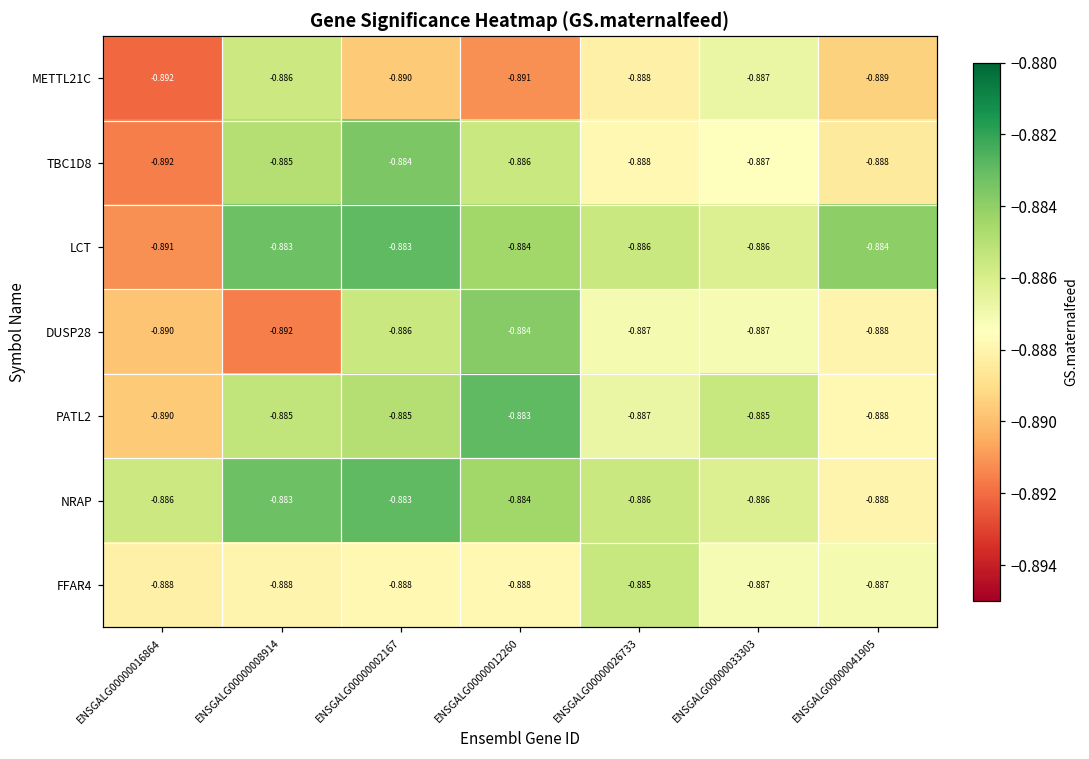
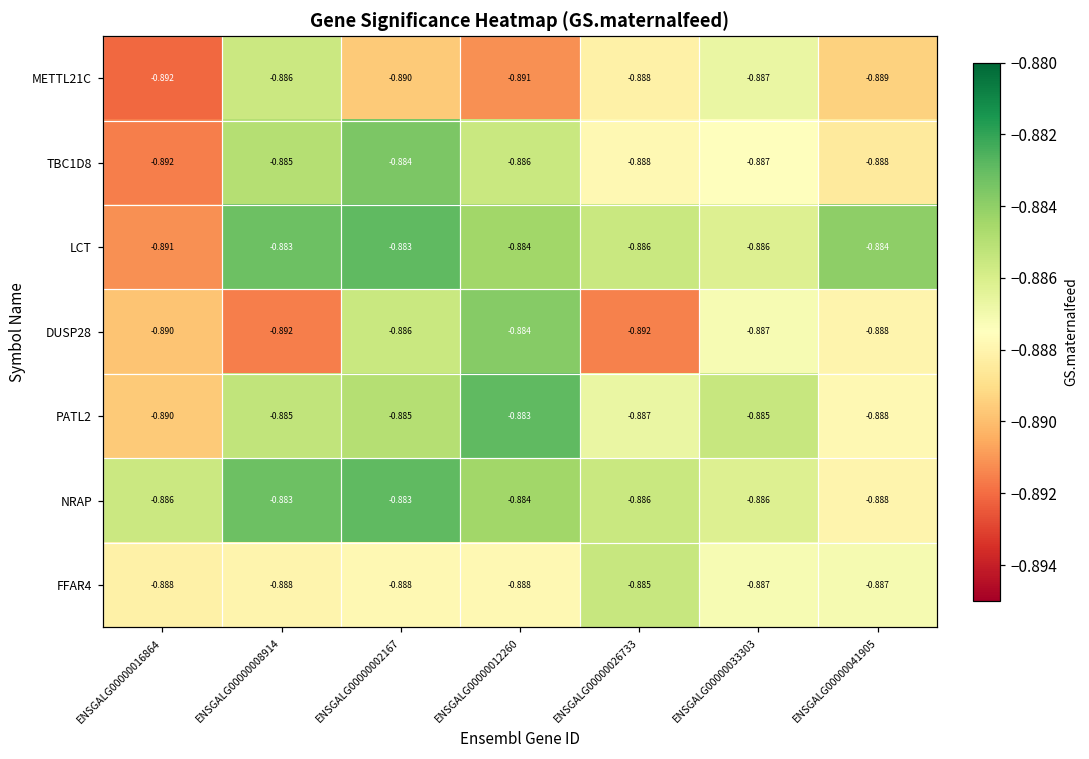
DUSP28, ENSGALG00000026733: -0.887 -> -0.892
